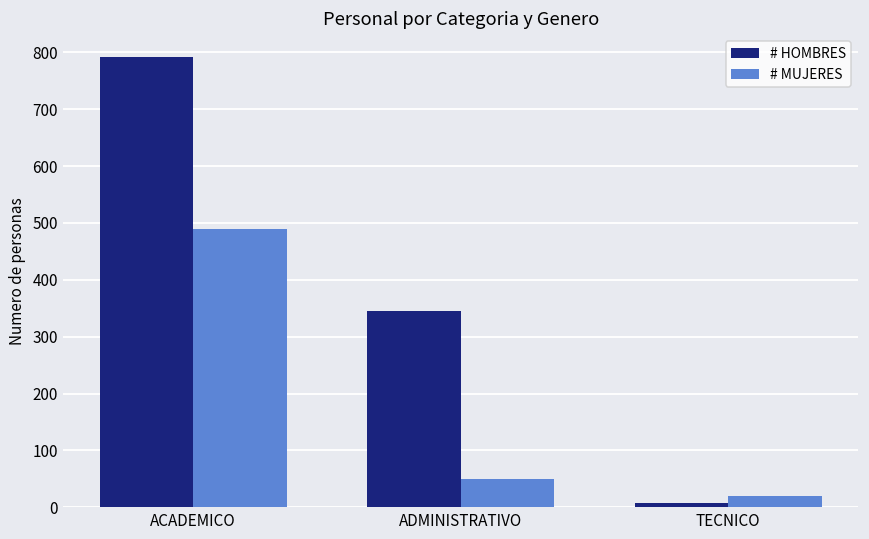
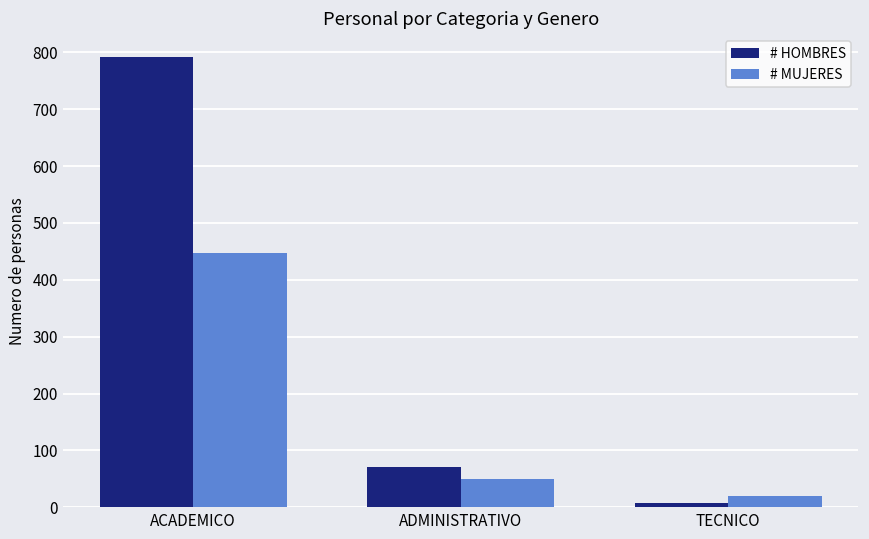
# MUJERES, ACADEMICO: 490 -> 450
# HOMBRES, ADMINISTRATIVO: 350 -> 70
